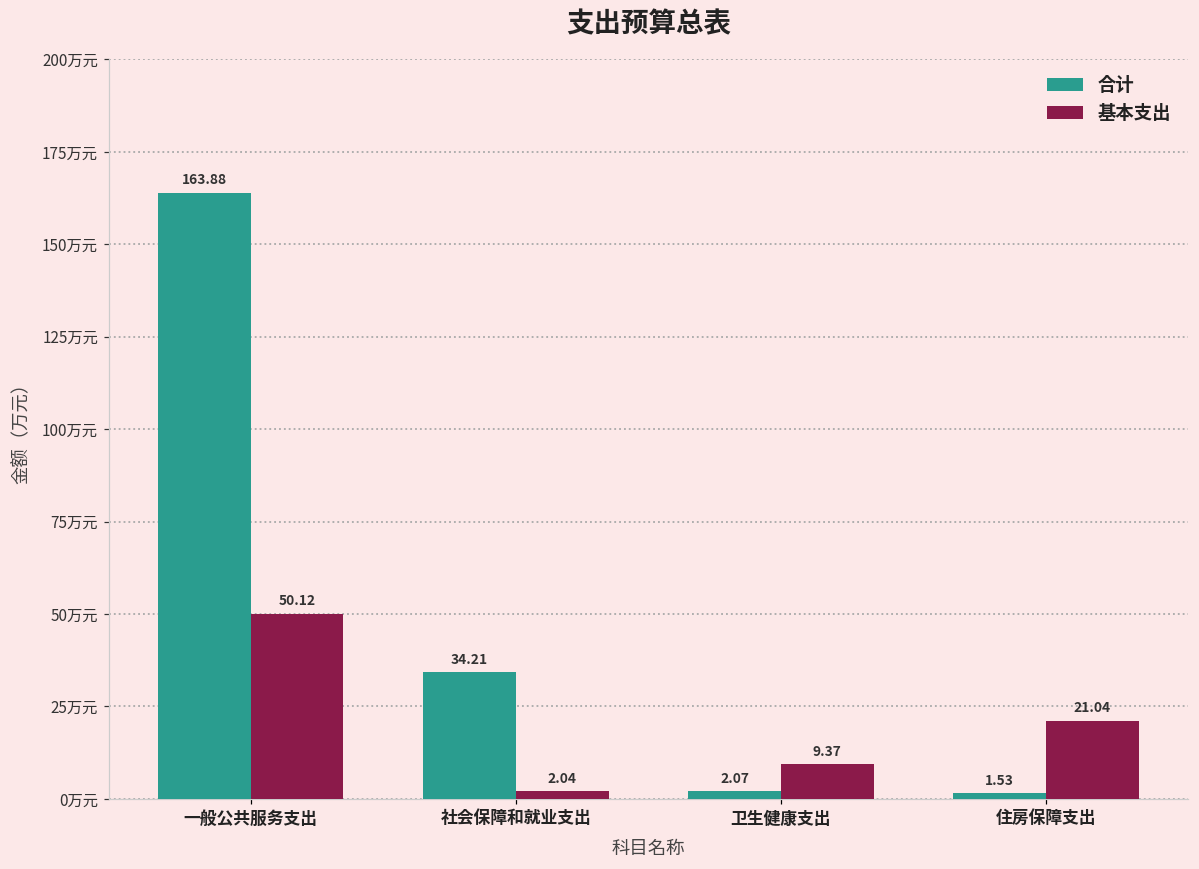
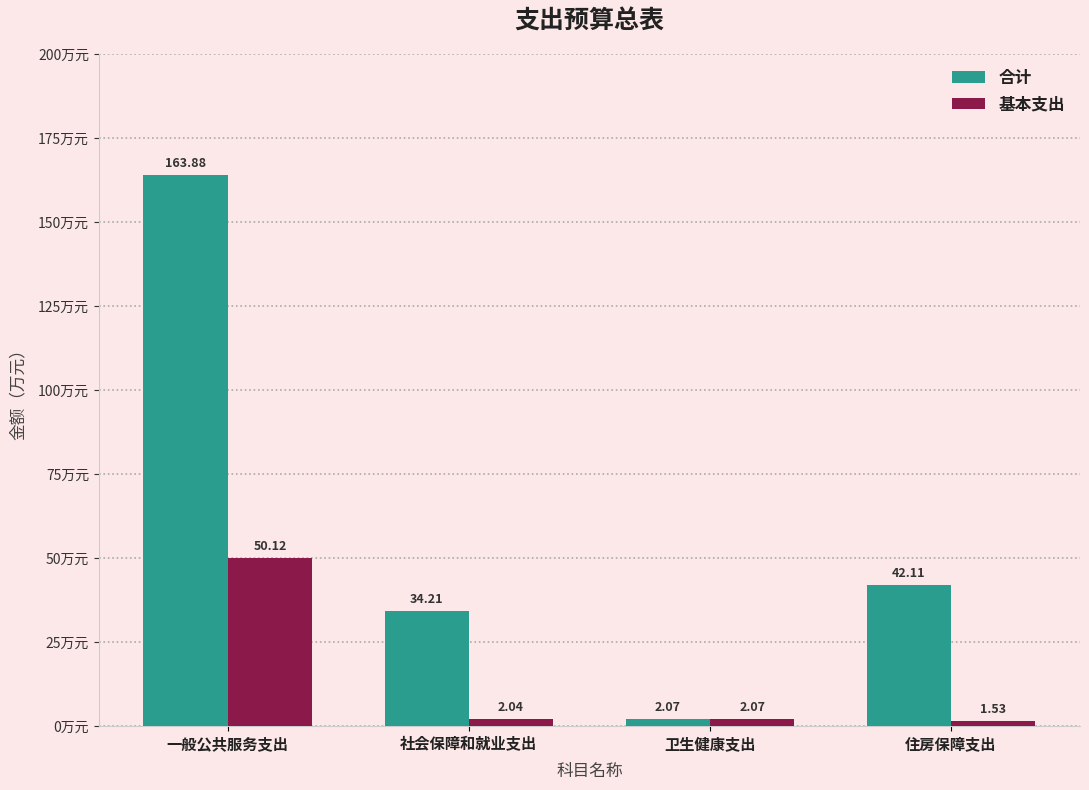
基本支出, 卫生健康支出: 9.37 -> 2.07
合计, 住房保障支出: 1.53 -> 42.11
基本支出, 住房保障支出: 21.04 -> 1.53
